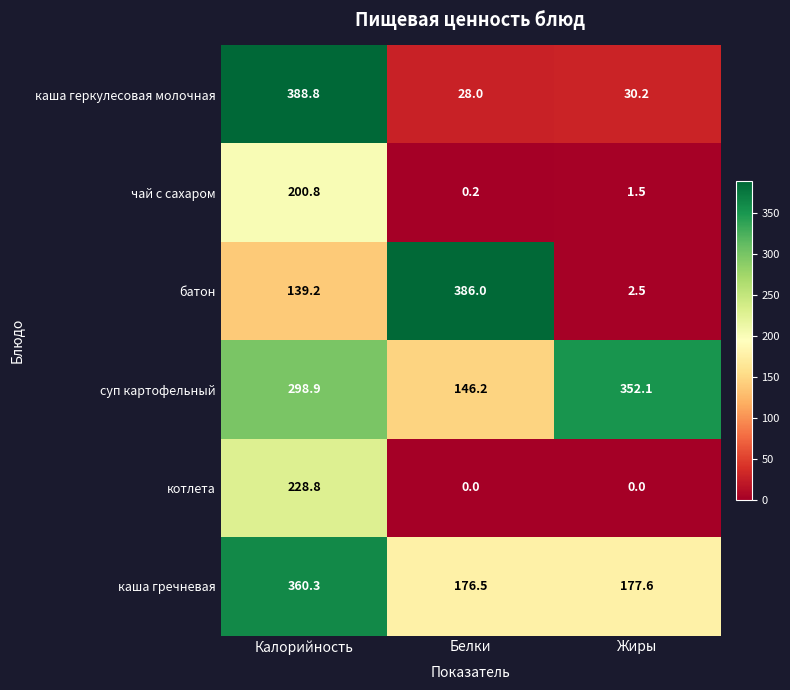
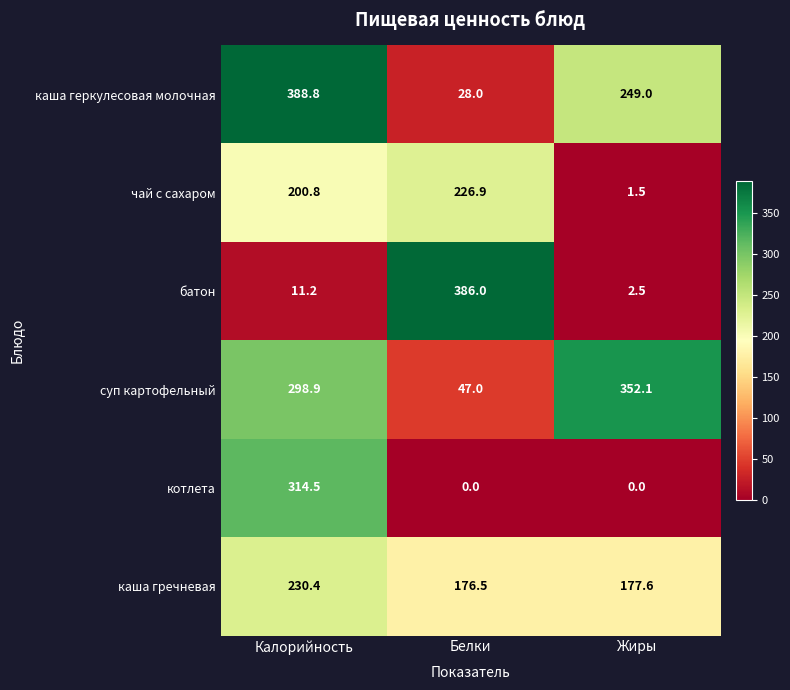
каша геркулесовая молочная, Жиры: 30.2 -> 249.0
чай с сахаром, Белки: 0.2 -> 226.9
батон, Калорийность: 139.2 -> 11.2
суп картофельный, Белки: 146.2 -> 47.0
котлета, Калорийность: 228.8 -> 314.5
каша гречневая, Калорийность: 360.3 -> 230.4
